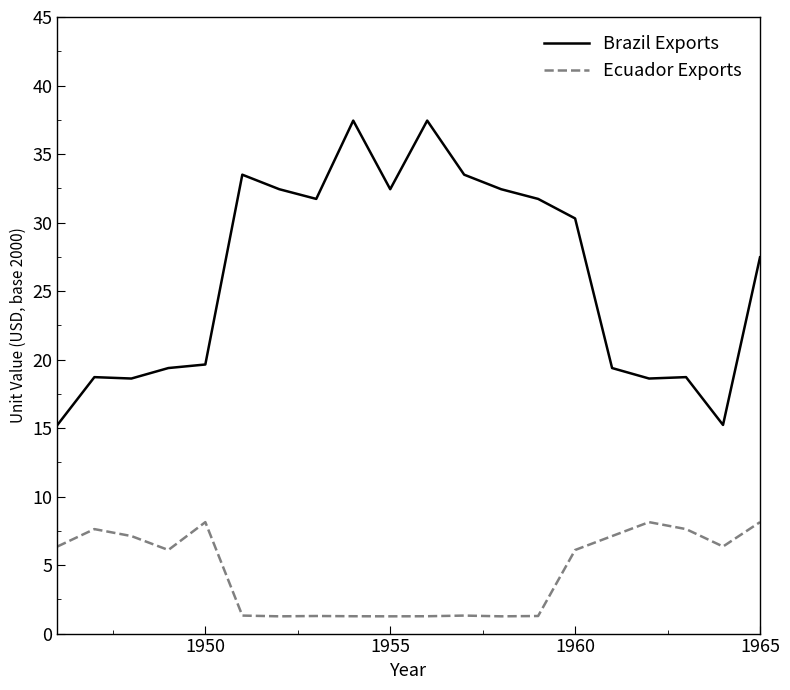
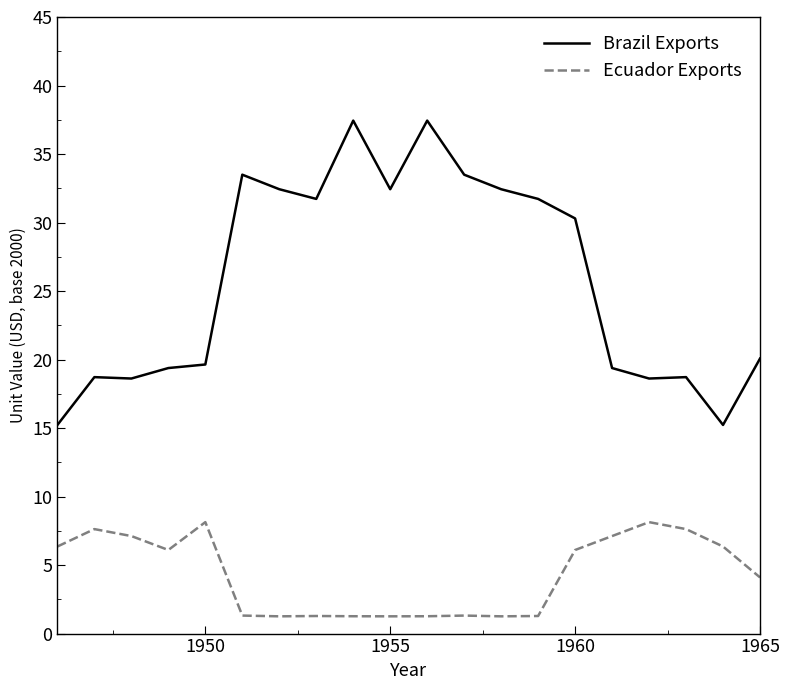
Brazil Exports, 1965: 27.5 -> 20.1
Ecuador Exports, 1965: 8.1 -> 4.1
